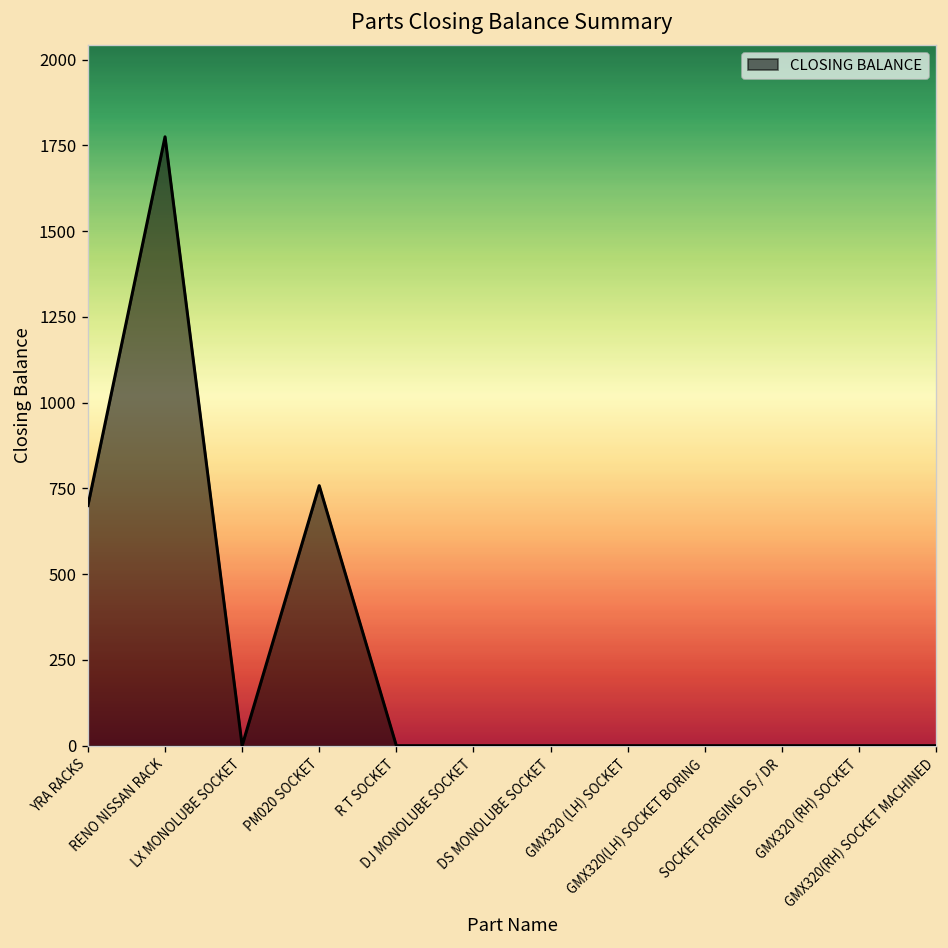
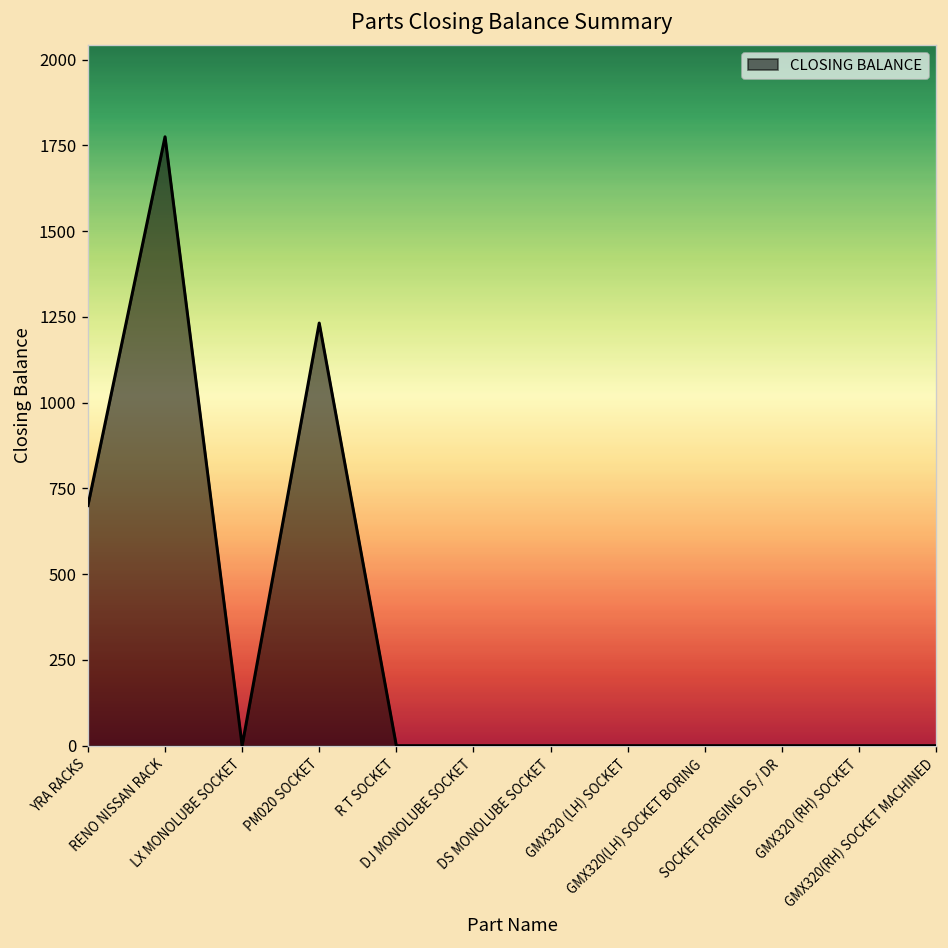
PM020 SOCKET: 760 -> 1230
